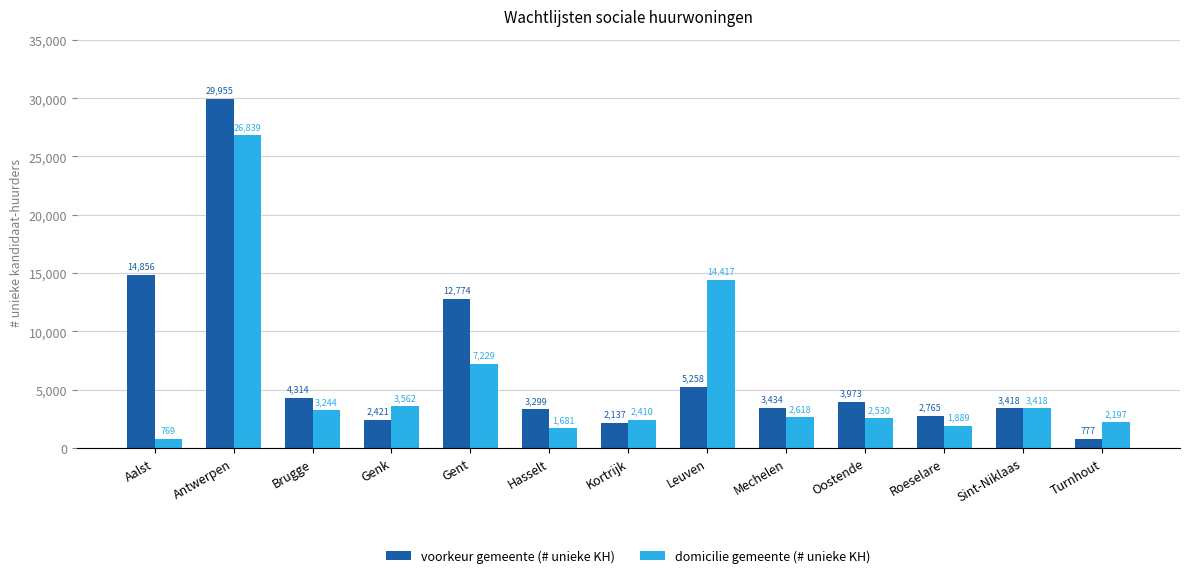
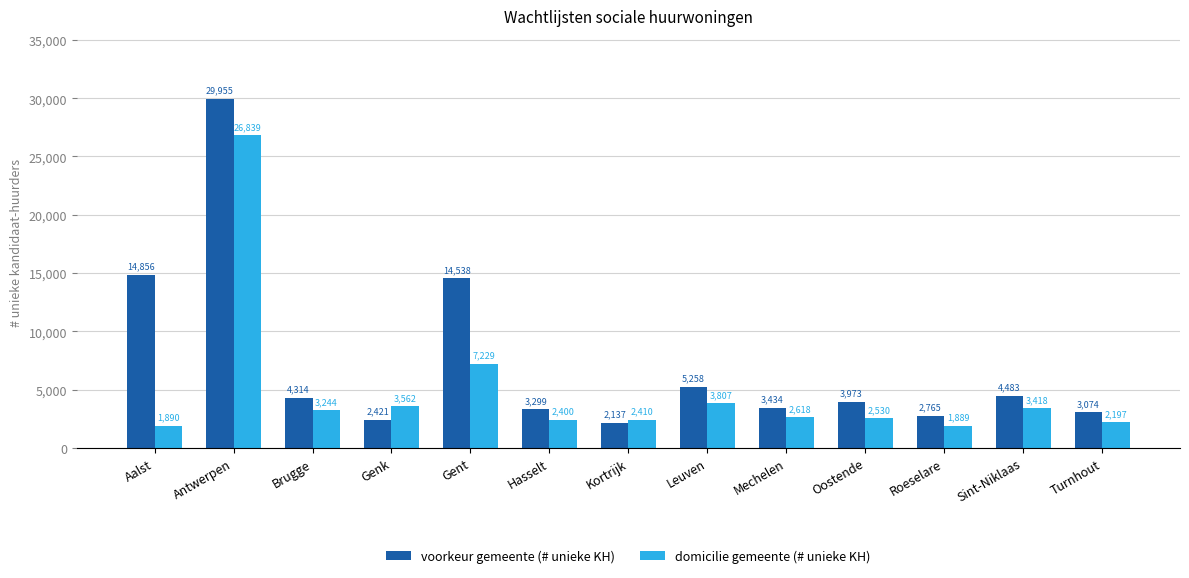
domicilie gemeente (# unieke KH), Aalst: 769 -> 1,890
voorkeur gemeente (# unieke KH), Gent: 12,774 -> 14,538
domicilie gemeente (# unieke KH), Hasselt: 1,681 -> 2,400
domicilie gemeente (# unieke KH), Leuven: 14,417 -> 3,807
voorkeur gemeente (# unieke KH), Sint-Niklaas: 3,418 -> 4,483
voorkeur gemeente (# unieke KH), Turnhout: 777 -> 3,074
